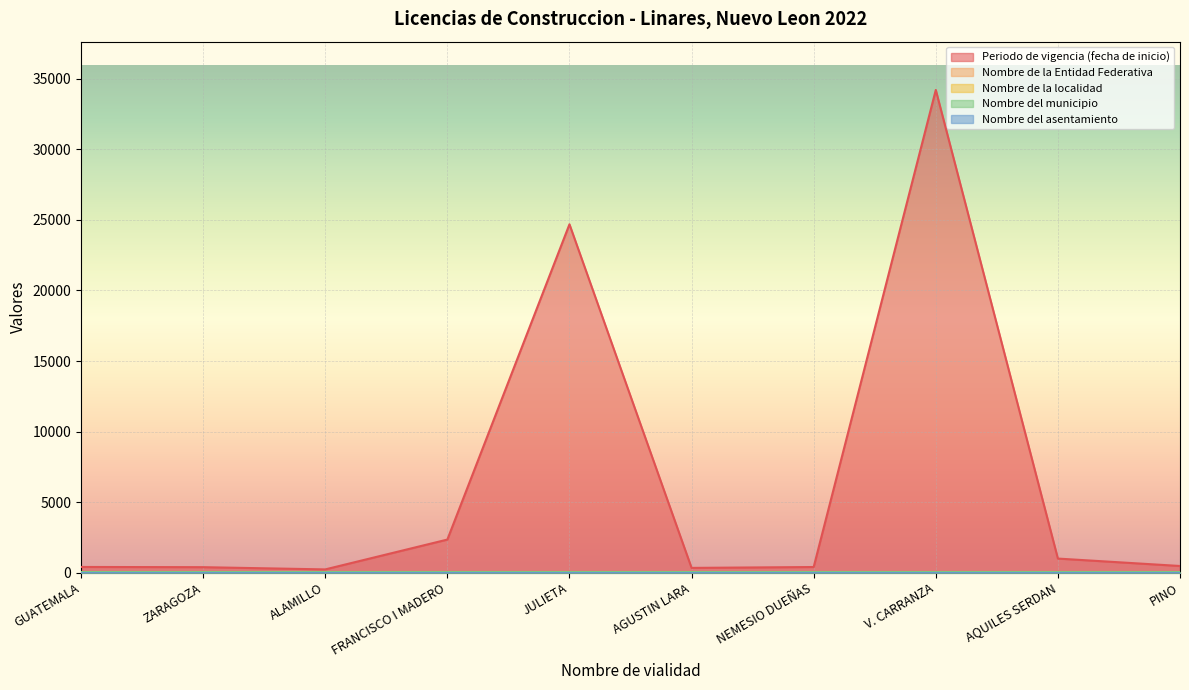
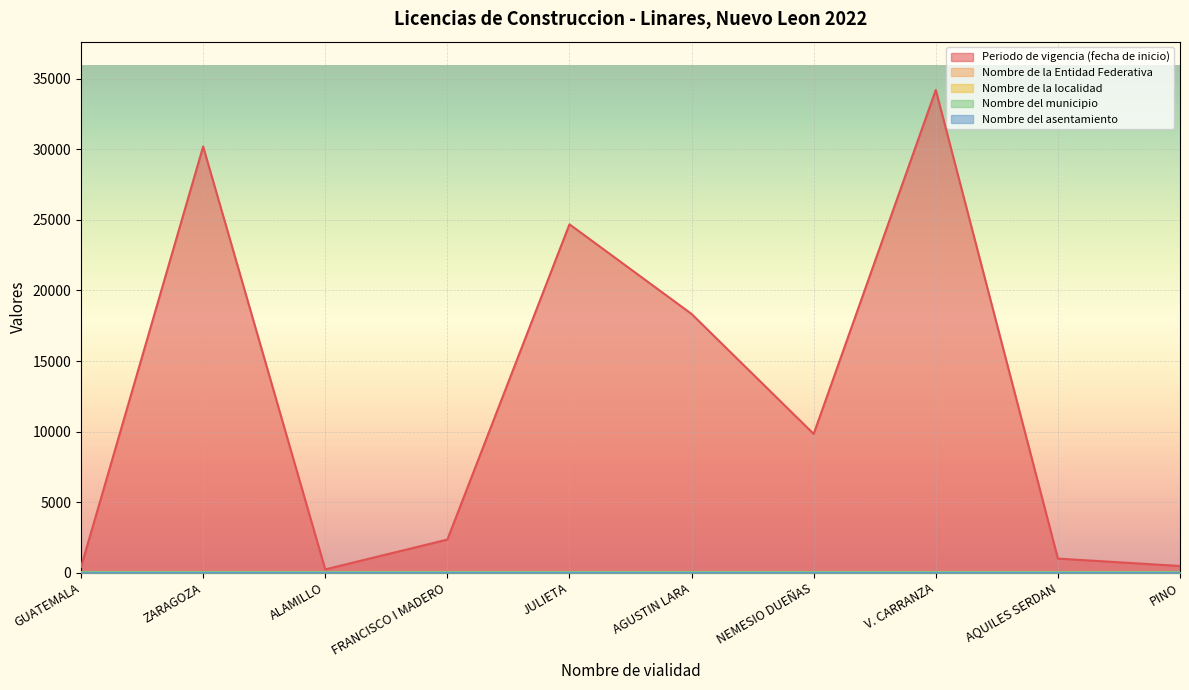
Periodo de vigencia (fecha de inicio), ZARAGOZA: 400 -> 30200
Periodo de vigencia (fecha de inicio), AGUSTIN LARA: 300 -> 18300
Periodo de vigencia (fecha de inicio), NEMESIO DUEÑAS: 400 -> 9800
